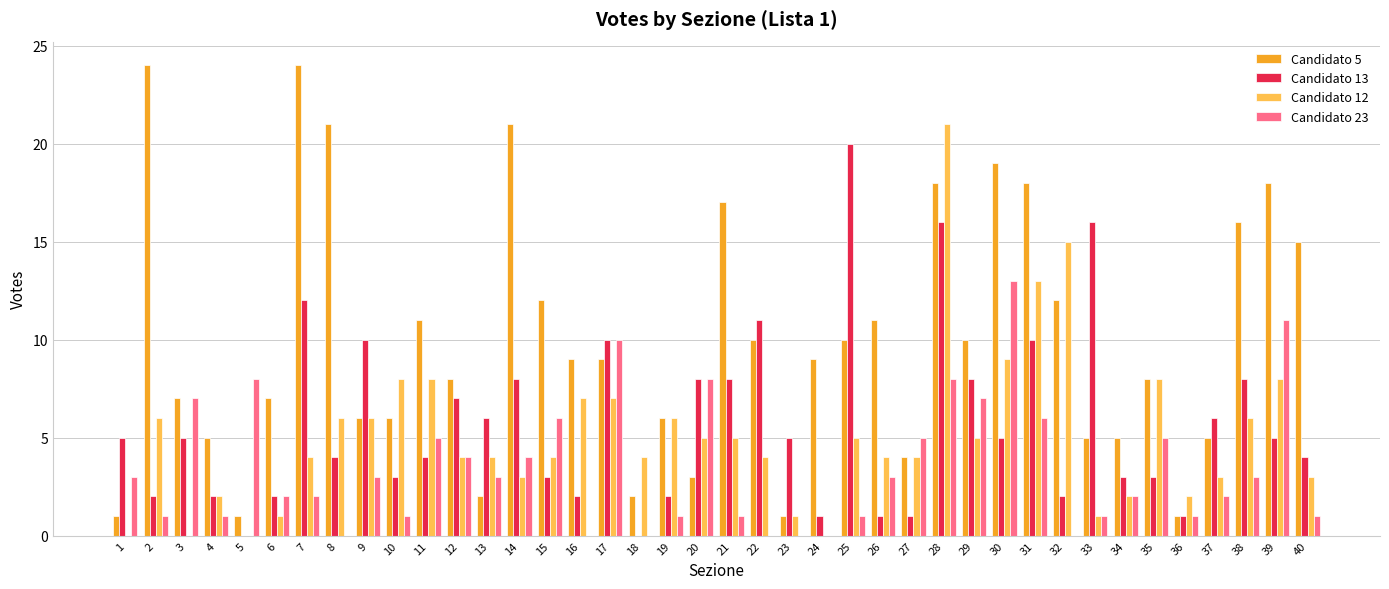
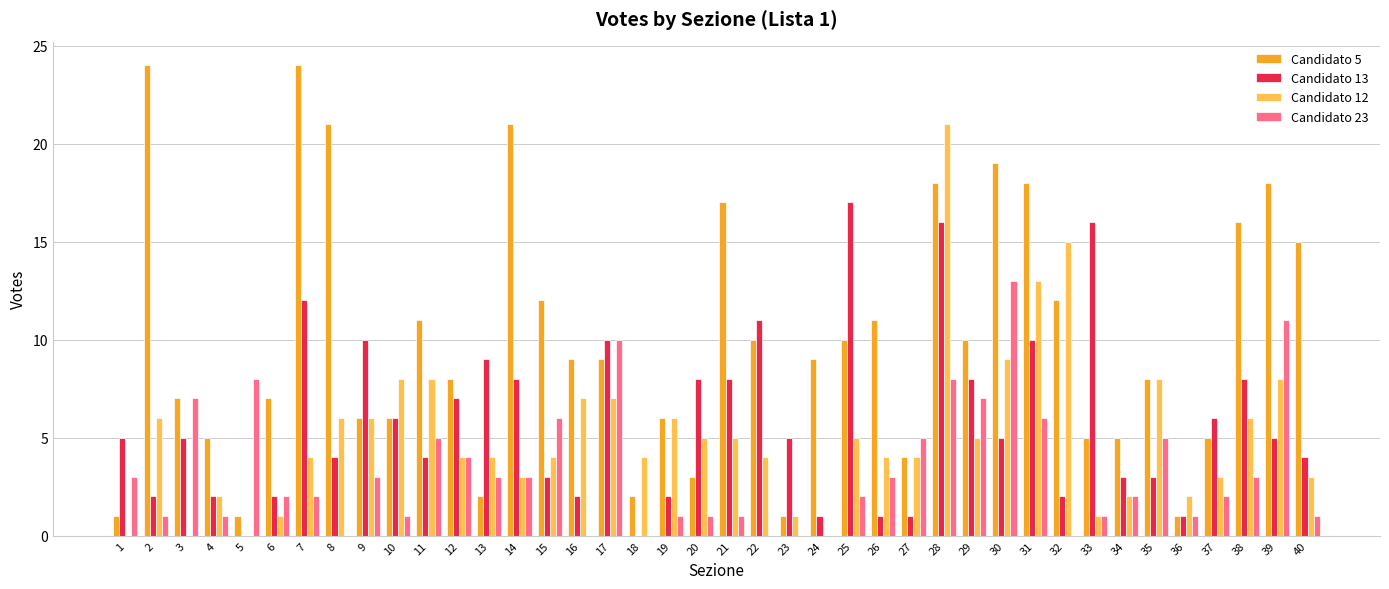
Candidato 13, 10: 3 -> 6
Candidato 13, 13: 6 -> 9
Candidato 23, 14: 4 -> 3
Candidato 23, 20: 8 -> 1
Candidato 13, 25: 20 -> 17
Candidato 23, 25: 1 -> 2
